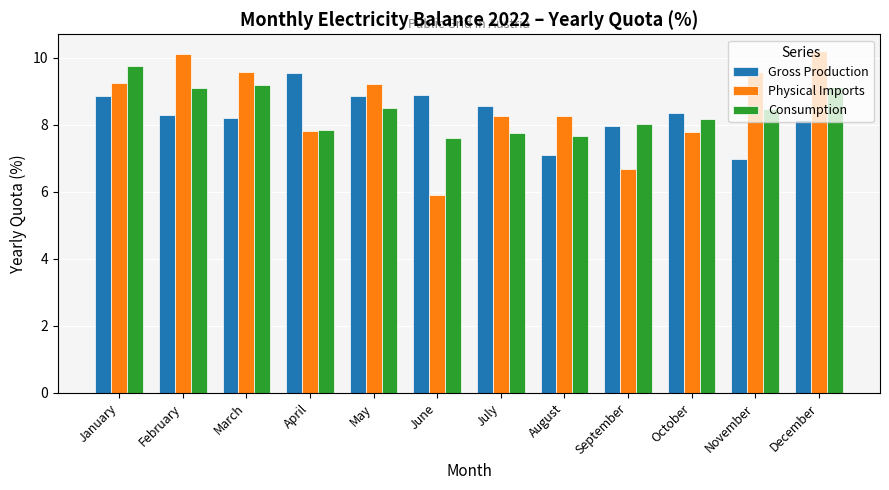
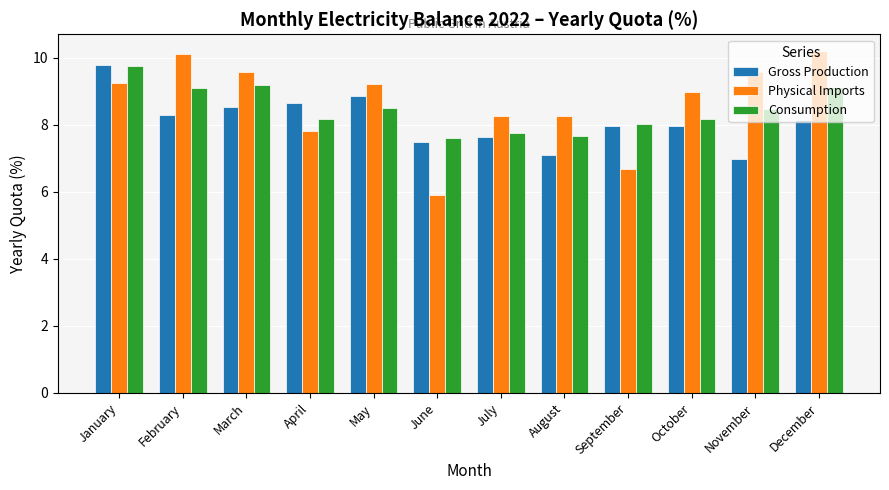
Gross Production, January: 8.9 -> 9.8
Gross Production, March: 8.2 -> 8.5
Gross Production, April: 9.5 -> 8.6
Consumption, April: 7.9 -> 8.2
Gross Production, June: 8.9 -> 7.5
Gross Production, July: 8.6 -> 7.7
Gross Production, October: 8.3 -> 8.0
Physical Imports, October: 7.8 -> 9.0
